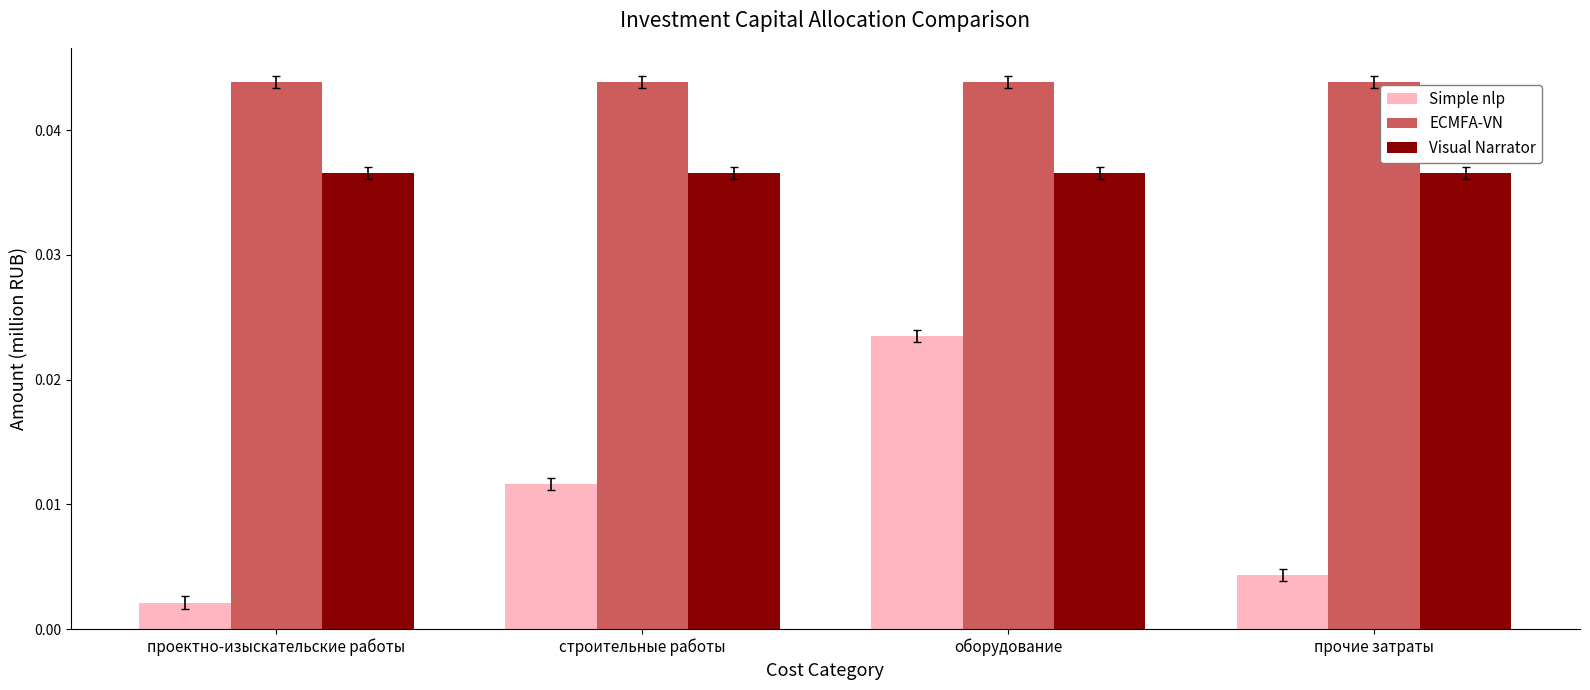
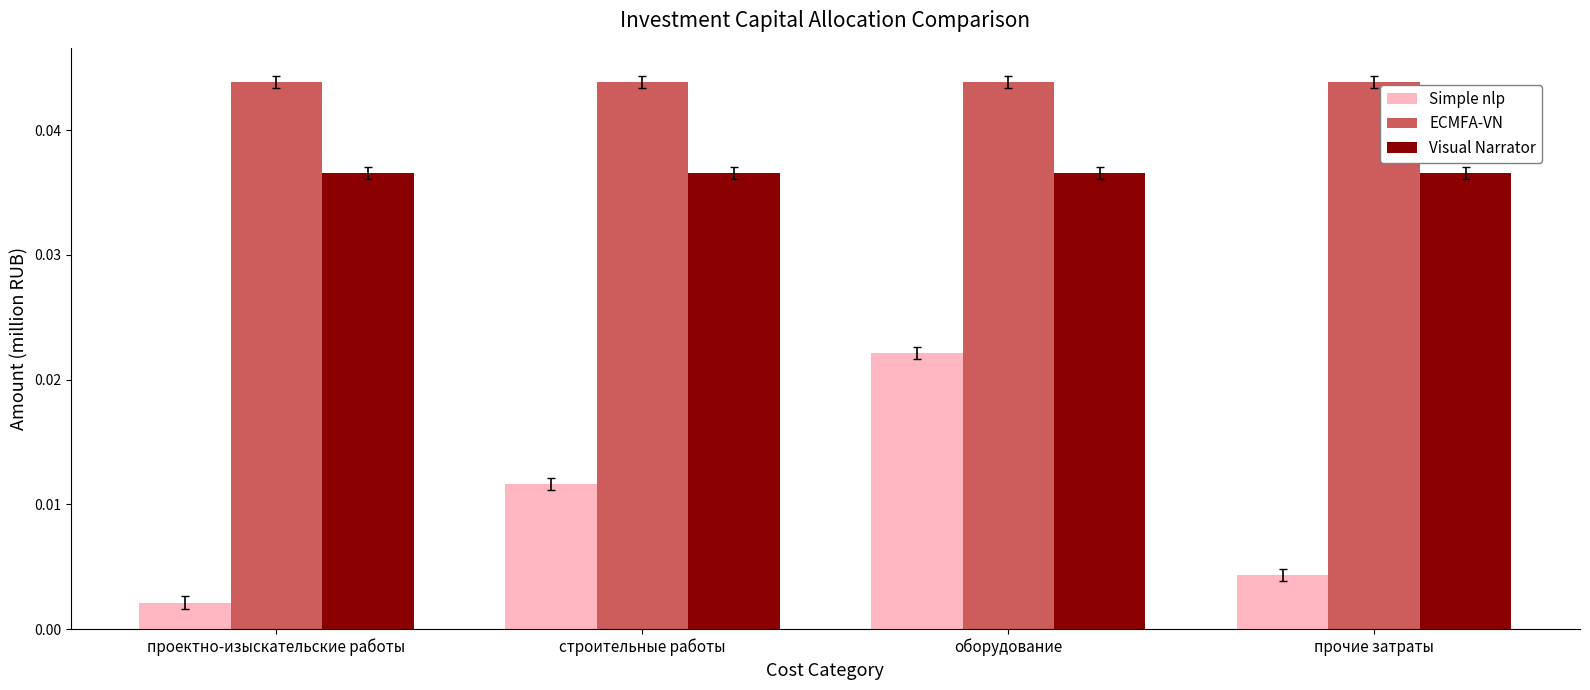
Simple nlp, оборудование: 0.0235 -> 0.0221
